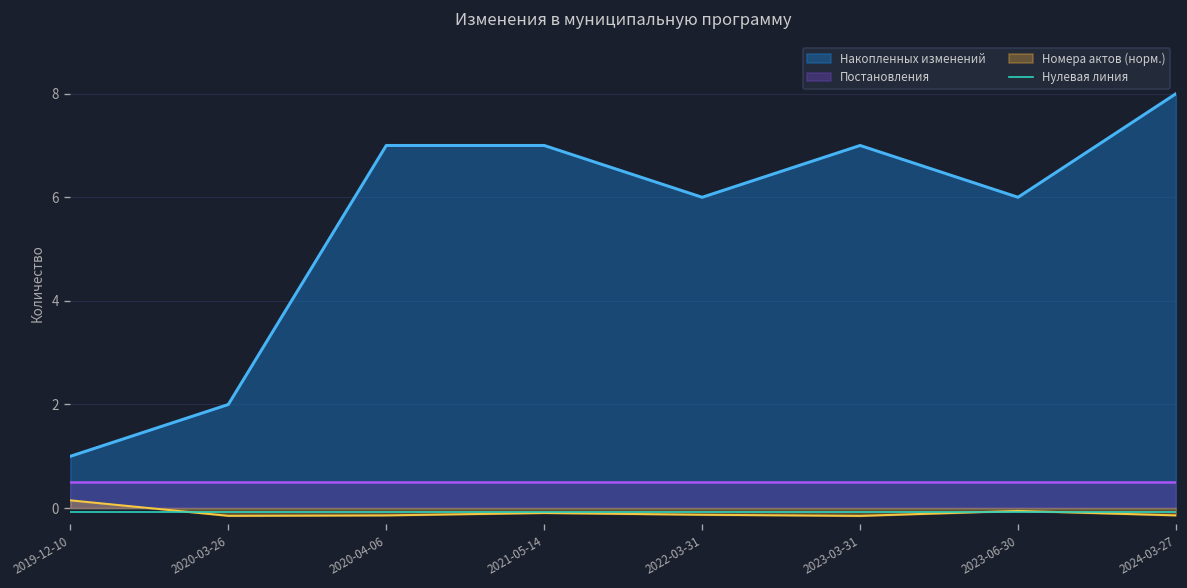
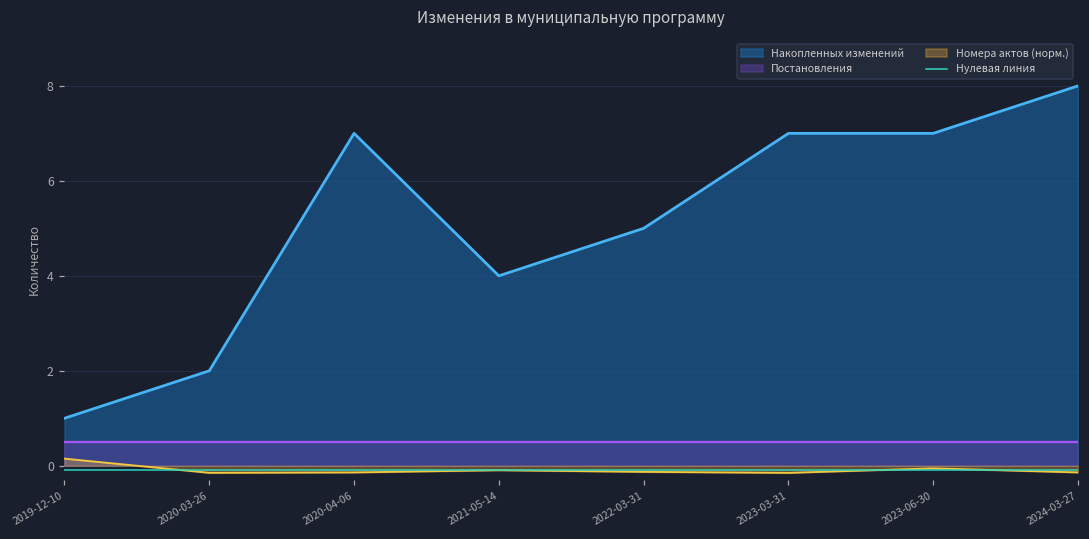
Накопленных изменений, 2021-05-14: 7 -> 4
Накопленных изменений, 2022-03-31: 6 -> 5
Накопленных изменений, 2023-06-30: 6 -> 7
